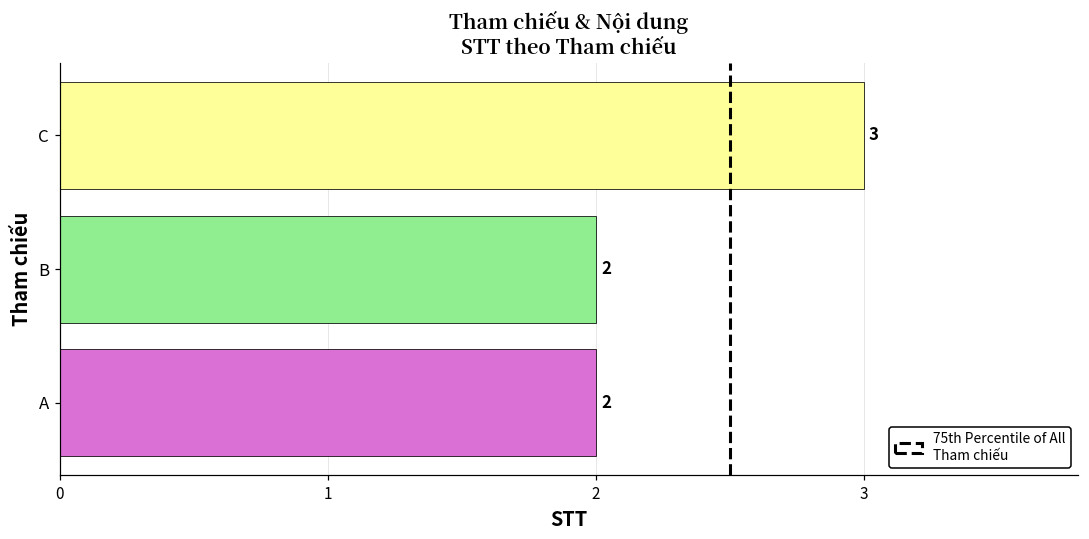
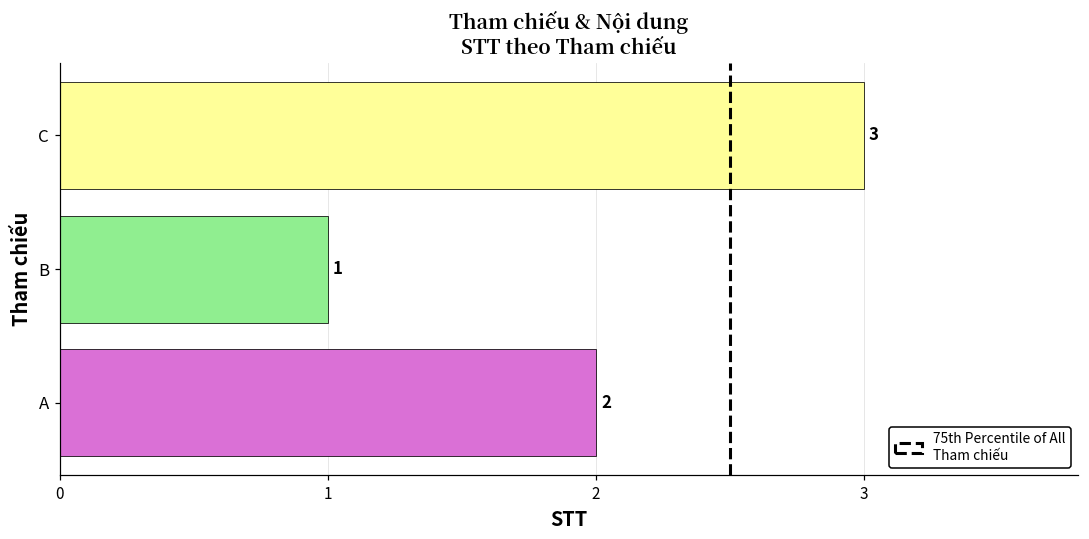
B: 2 -> 1
